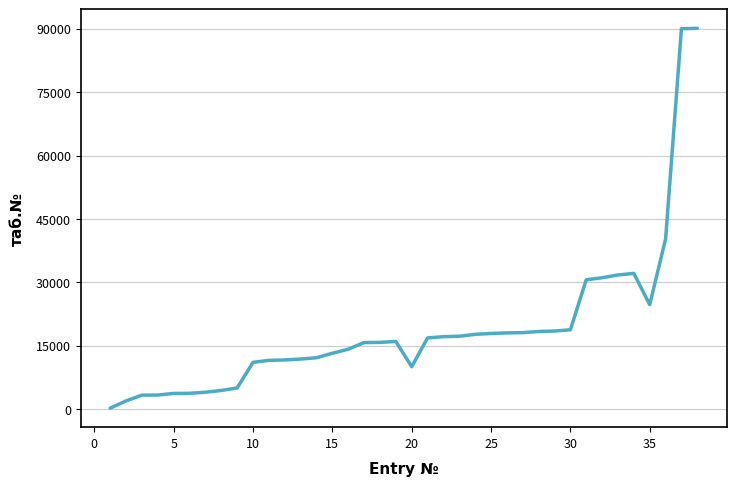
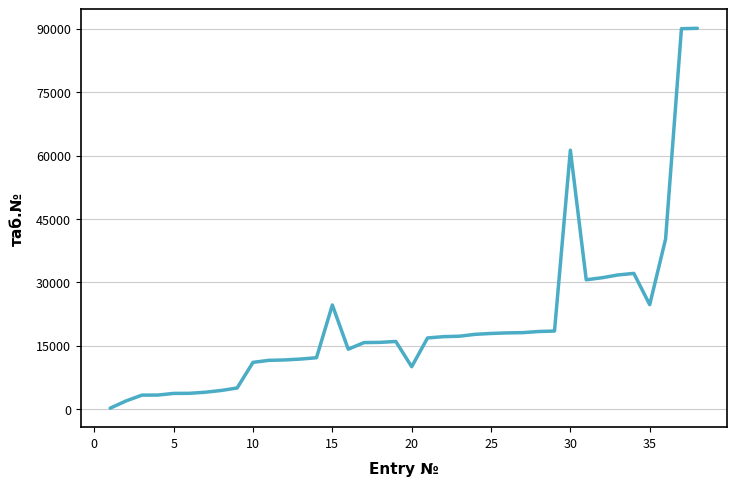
15: 13000 -> 25000
30: 19000 -> 61000
